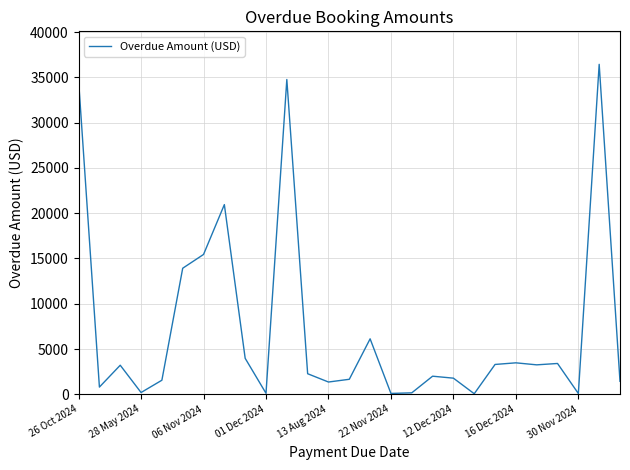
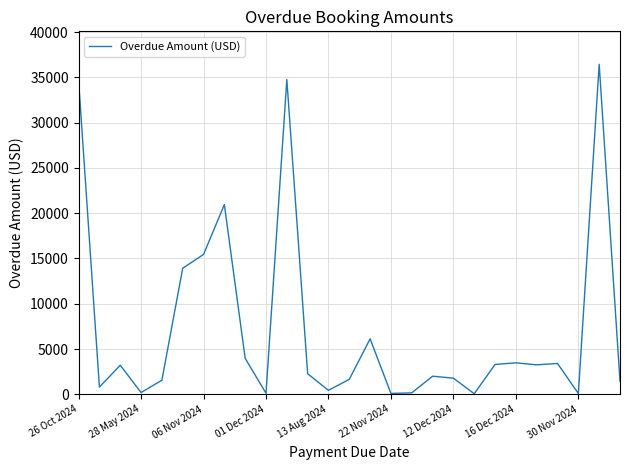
13 Aug 2024: 1000 -> 0
